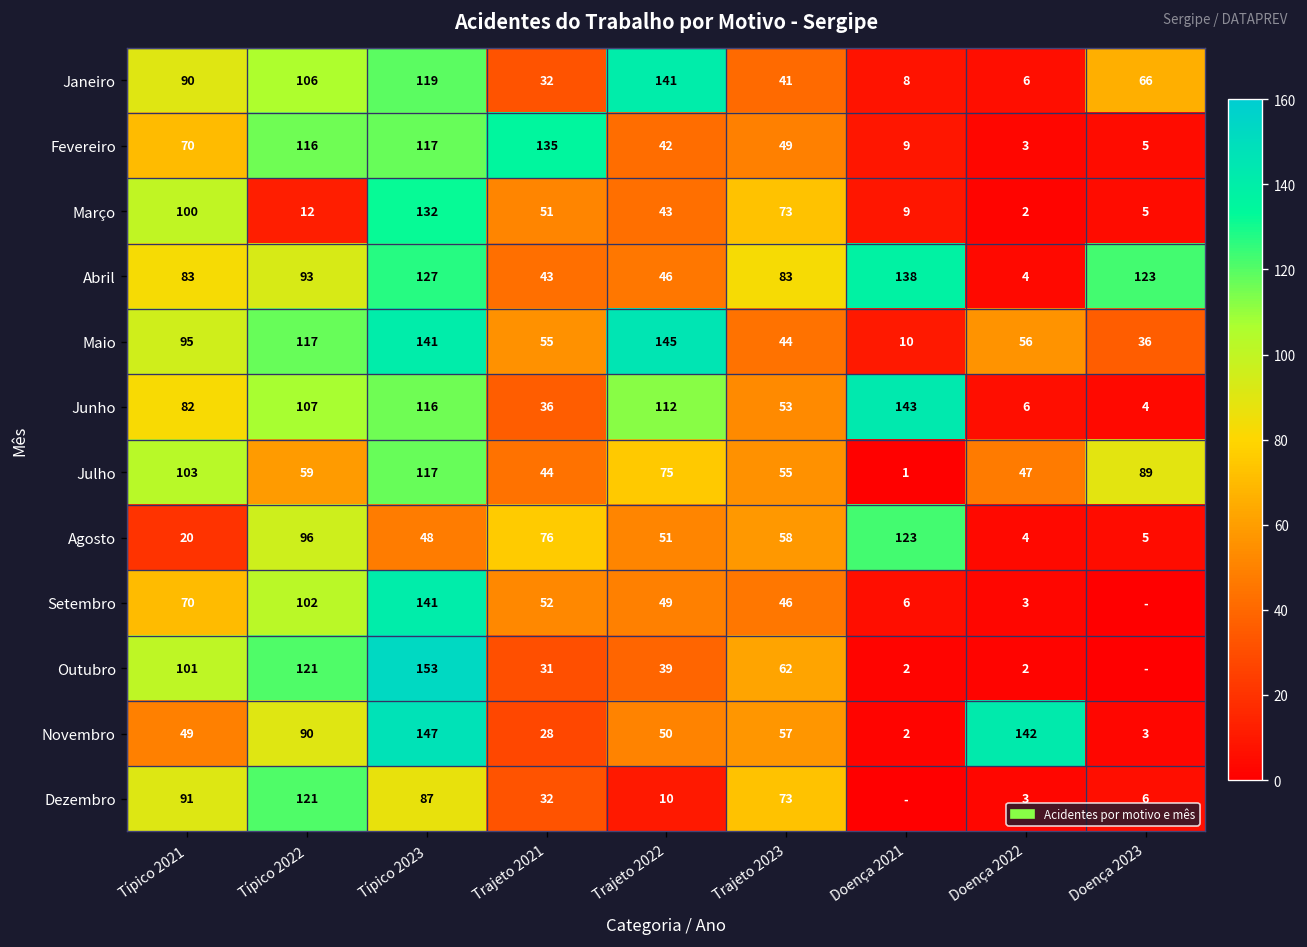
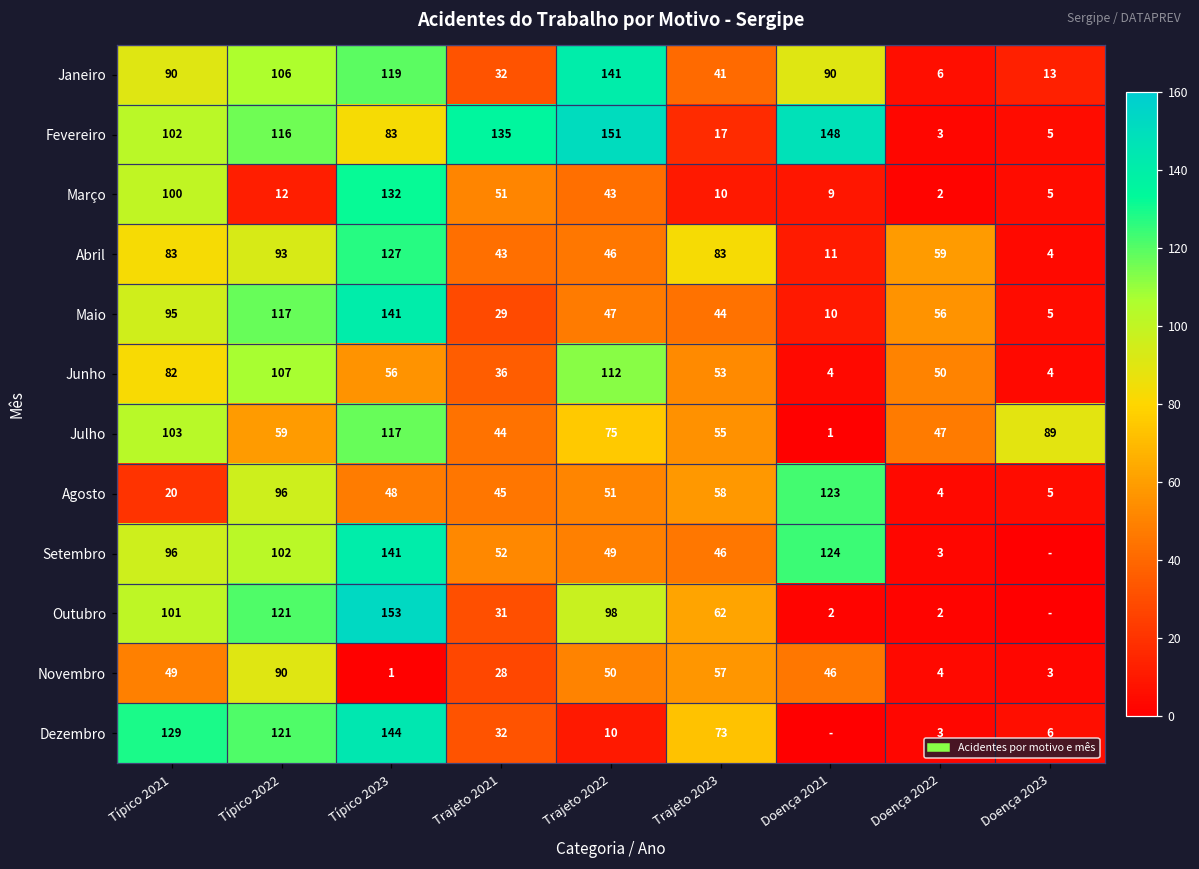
Janeiro, Doença 2021: 8 -> 90
Janeiro, Doença 2023: 66 -> 13
Fevereiro, Típico 2021: 70 -> 102
Fevereiro, Típico 2023: 117 -> 83
Fevereiro, Trajeto 2022: 42 -> 151
Fevereiro, Trajeto 2023: 49 -> 17
Fevereiro, Doença 2021: 9 -> 148
Março, Trajeto 2023: 73 -> 10
Abril, Doença 2021: 138 -> 11
Abril, Doença 2022: 4 -> 59
Abril, Doença 2023: 123 -> 4
Maio, Trajeto 2021: 55 -> 29
Maio, Trajeto 2022: 145 -> 47
Maio, Doença 2023: 36 -> 5
Junho, Típico 2023: 116 -> 56
Junho, Doença 2021: 143 -> 4
Junho, Doença 2022: 6 -> 50
Agosto, Trajeto 2021: 76 -> 45
Setembro, Típico 2021: 70 -> 96
Setembro, Doença 2021: 6 -> 124
Outubro, Trajeto 2022: 39 -> 98
Novembro, Típico 2023: 147 -> 1
Novembro, Doença 2021: 2 -> 46
Novembro, Doença 2022: 142 -> 4
Dezembro, Típico 2021: 91 -> 129
Dezembro, Típico 2023: 87 -> 144
